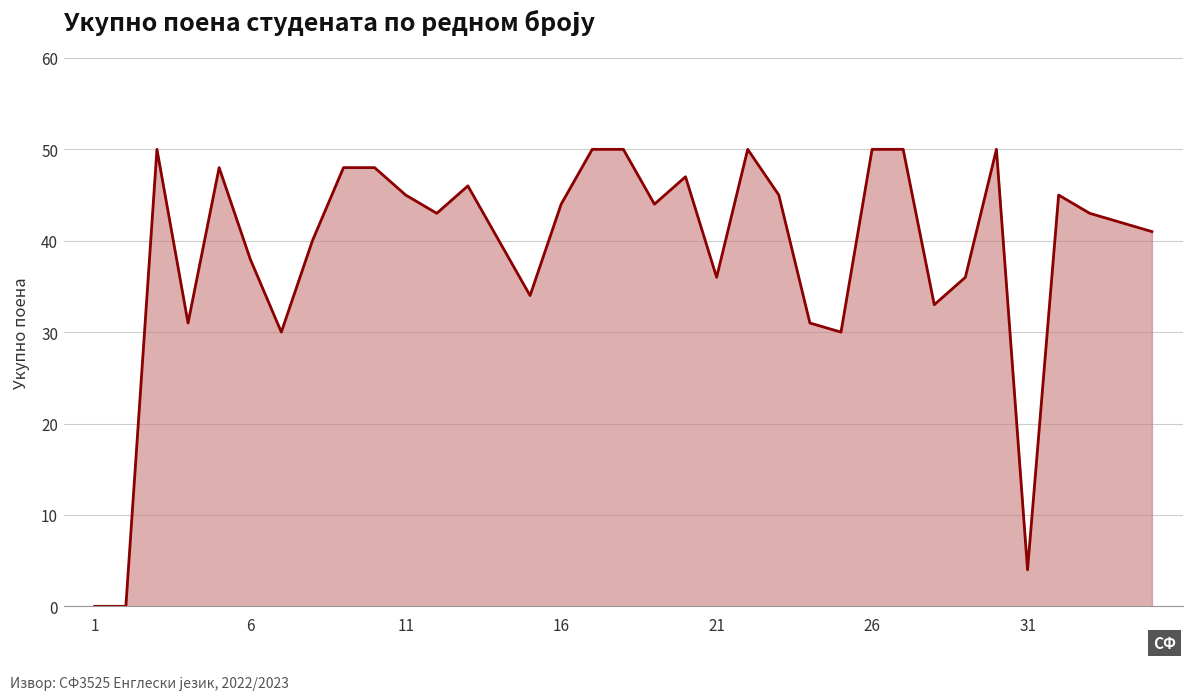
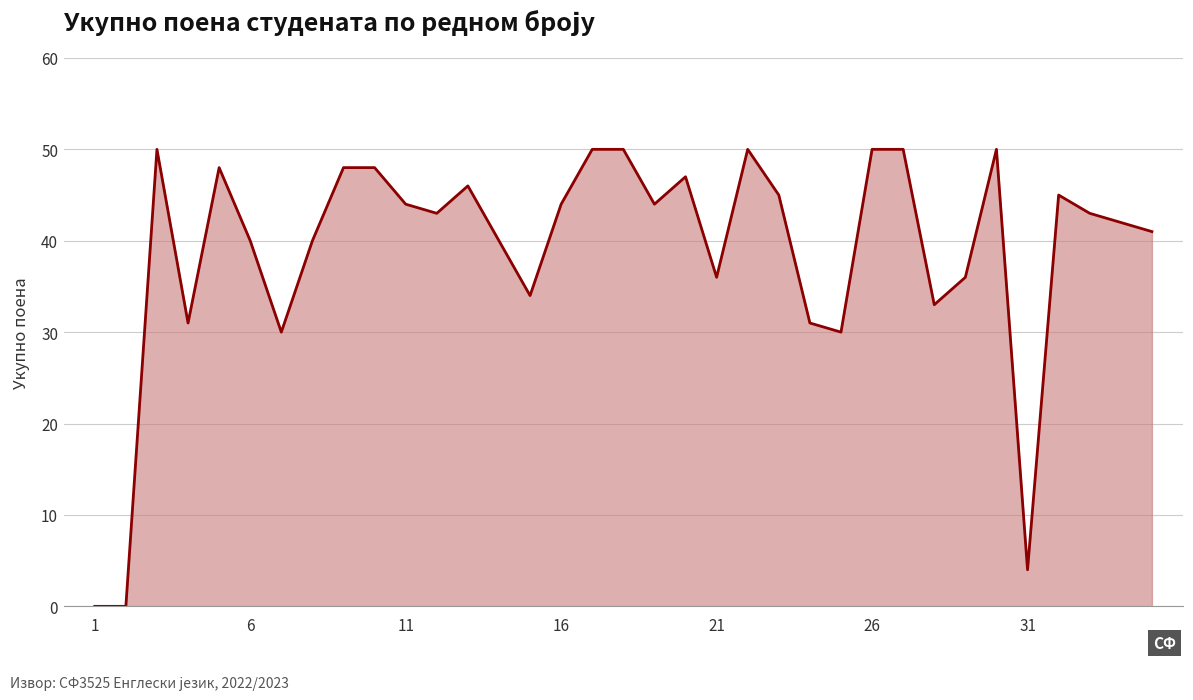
6: 38 -> 40
11: 45 -> 44
